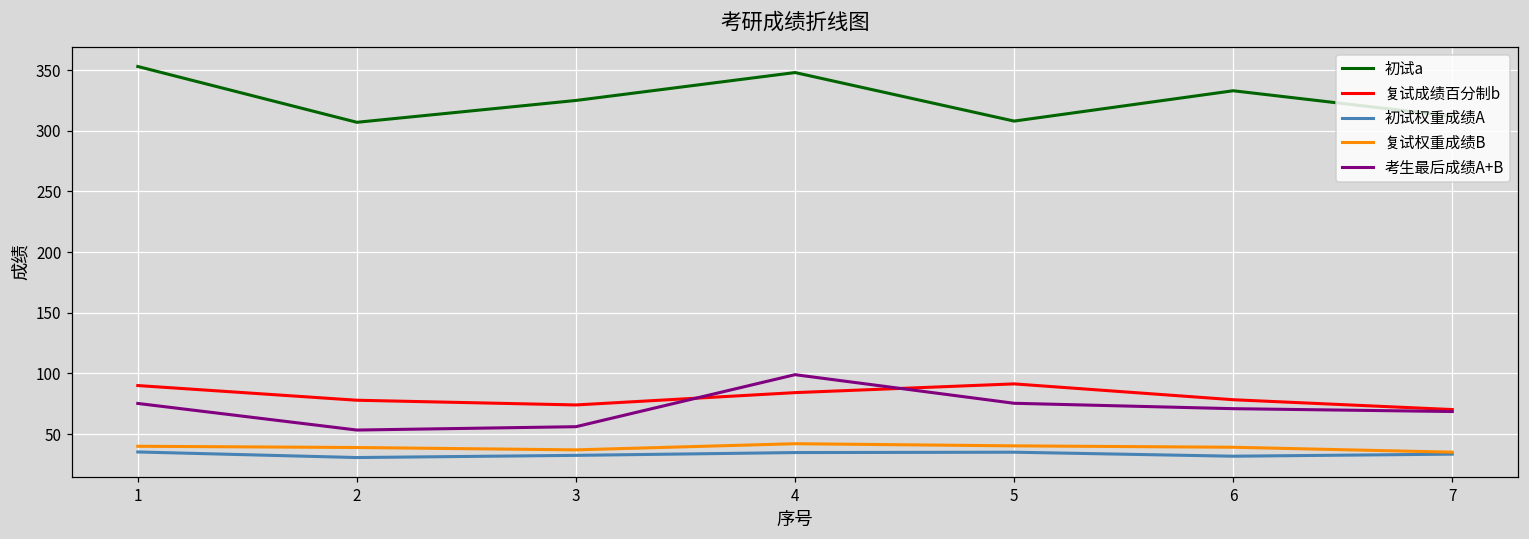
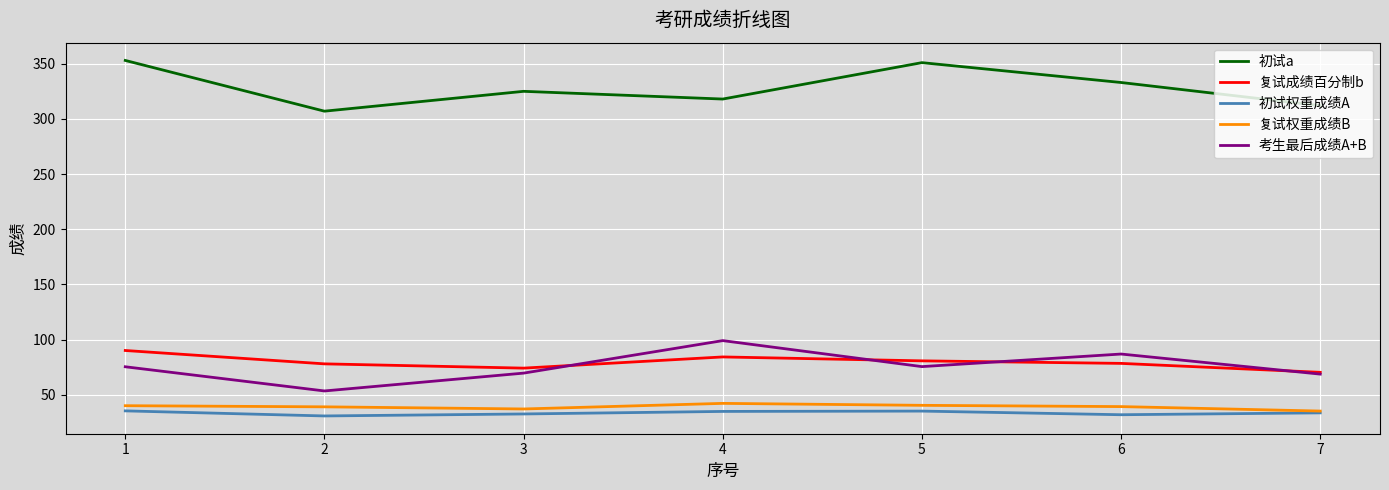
考生最后成绩A+B, 3: 56 -> 70
初试a, 4: 348 -> 318
初试a, 5: 308 -> 351
复试成绩百分制b, 5: 91 -> 81
考生最后成绩A+B, 6: 71 -> 87
